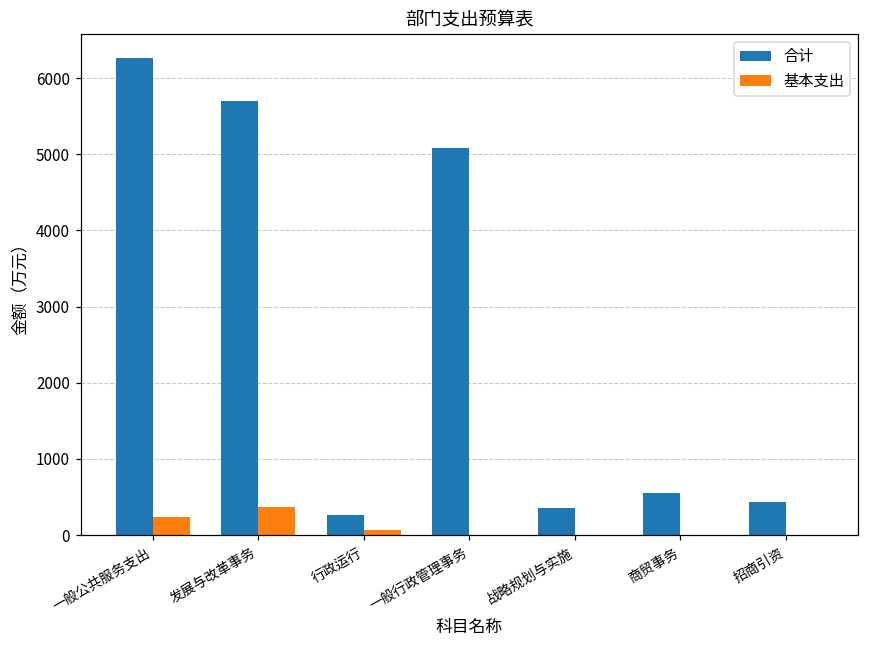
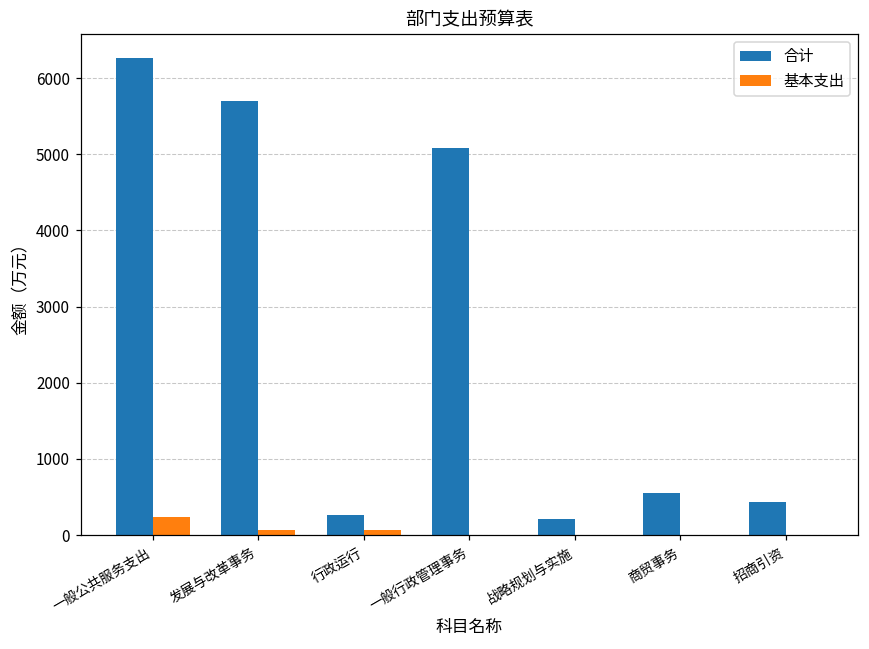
基本支出, 发展与改革事务: 400 -> 100
合计, 战略规划与实施: 400 -> 200
